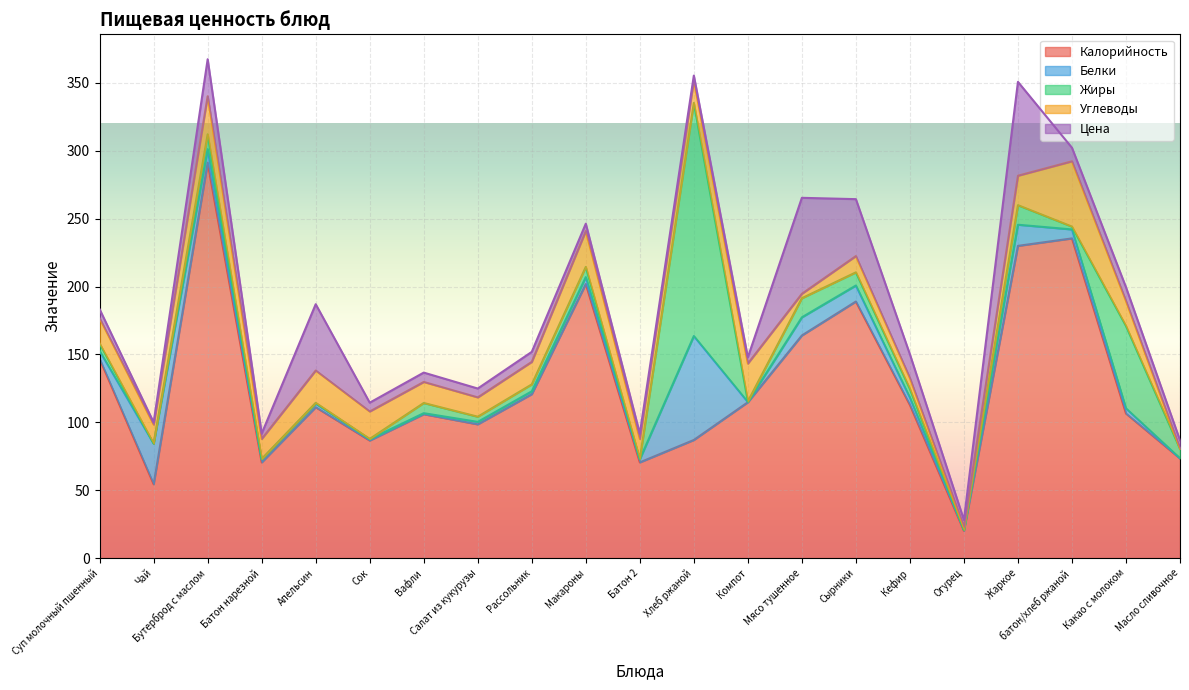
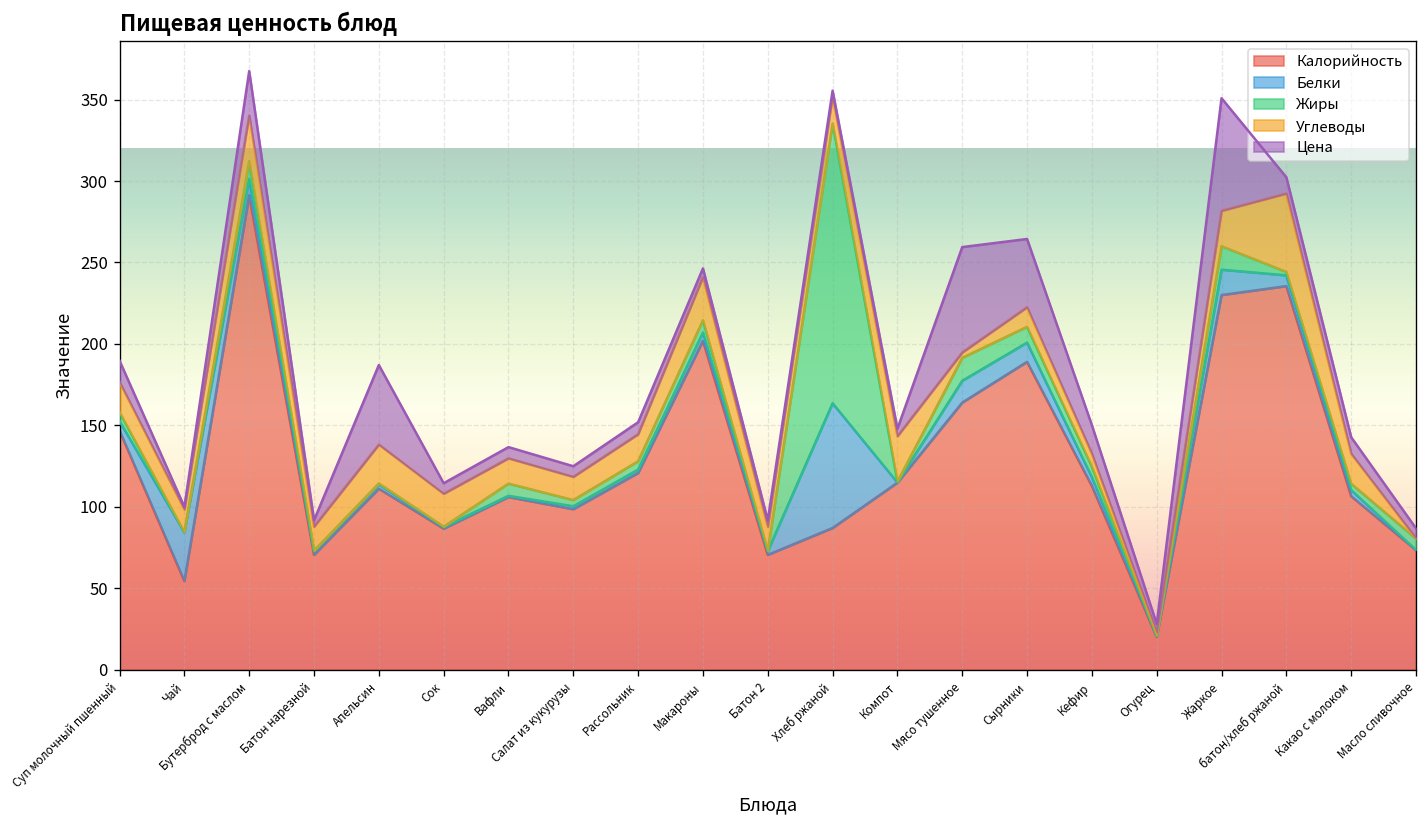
Цена, Суп молочный пшенный: 7 -> 13
Цена, Мясо тушенное: 71 -> 65
Жиры, Какао с молоком: 61 -> 4
